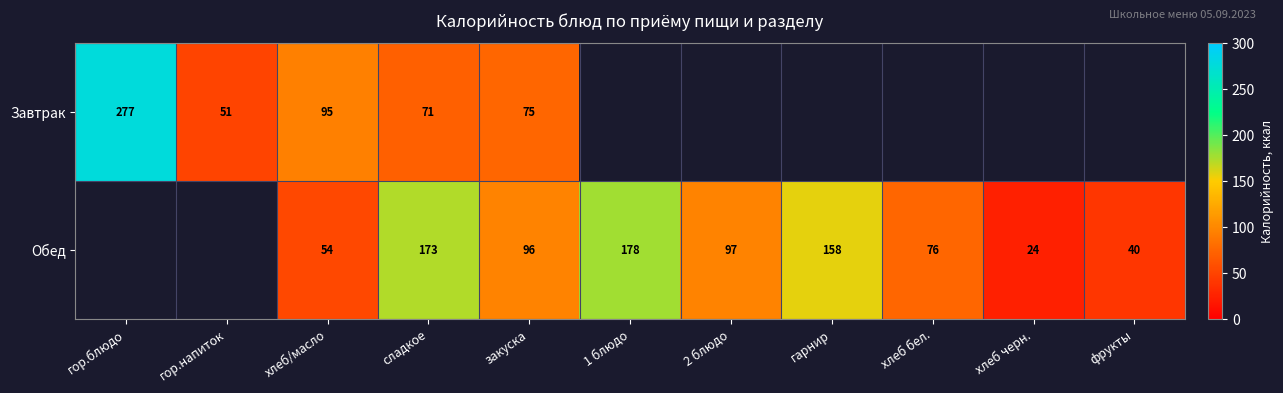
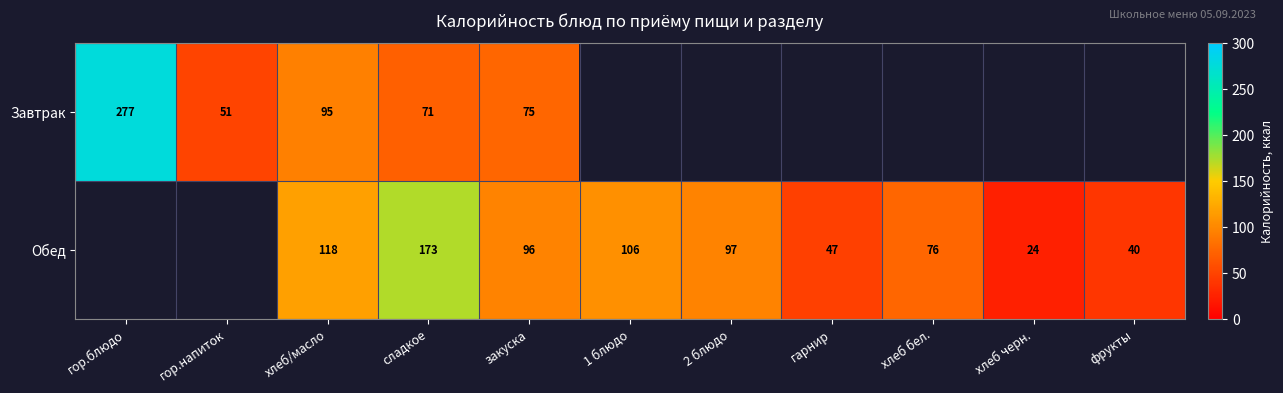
Обед, хлеб/масло: 54 -> 118
Обед, 1 блюдо: 178 -> 106
Обед, гарнир: 158 -> 47
